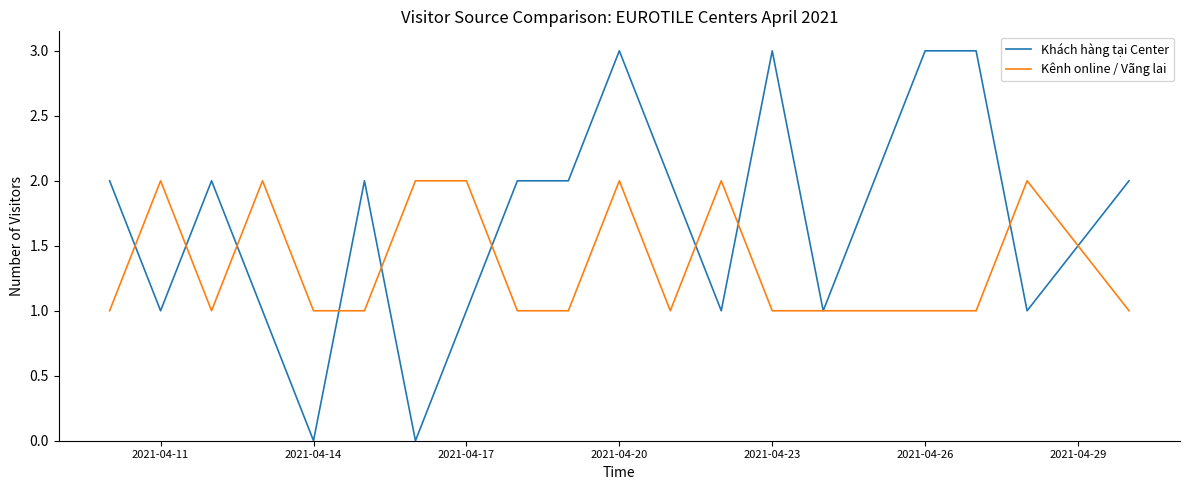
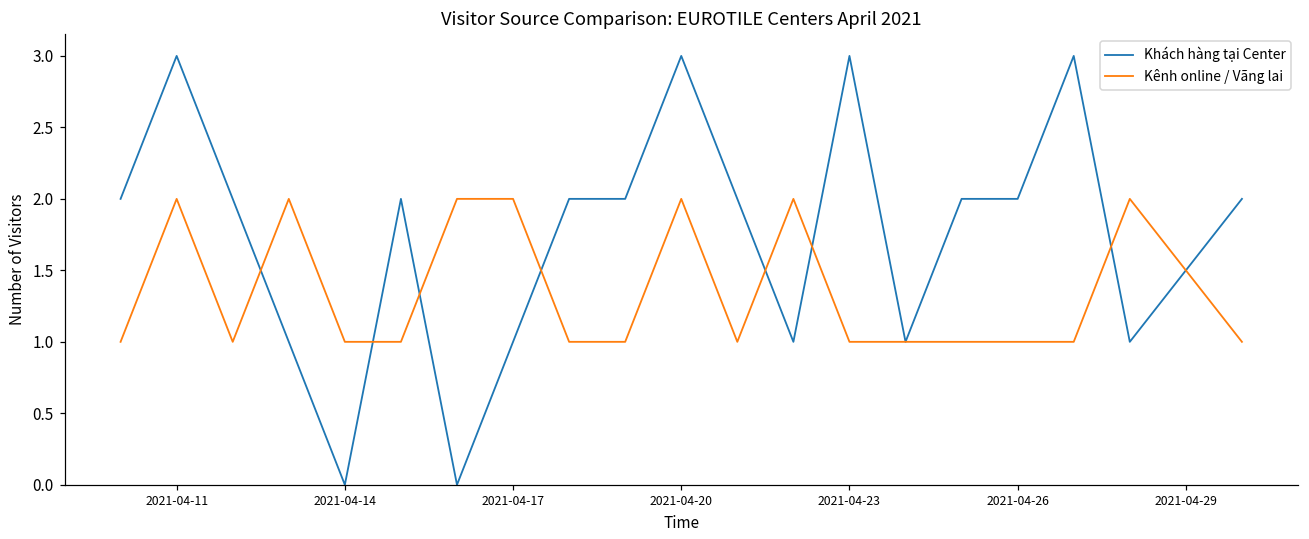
Khách hàng tại Center, 2021-04-11: 1 -> 3
Khách hàng tại Center, 2021-04-26: 3 -> 2
